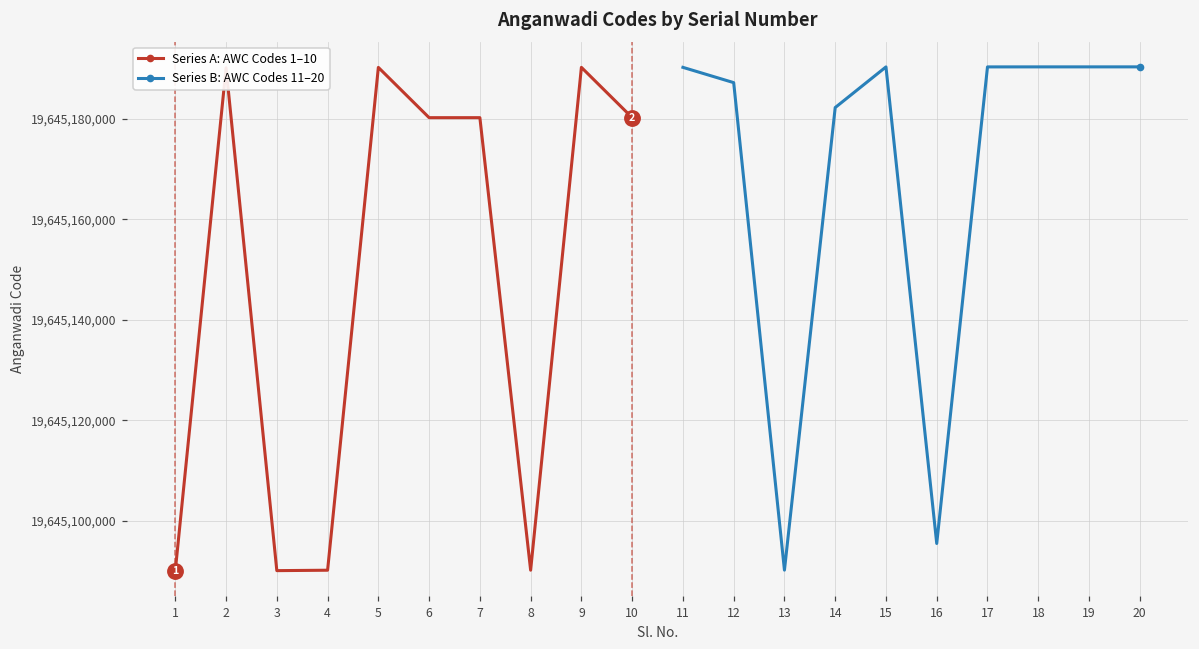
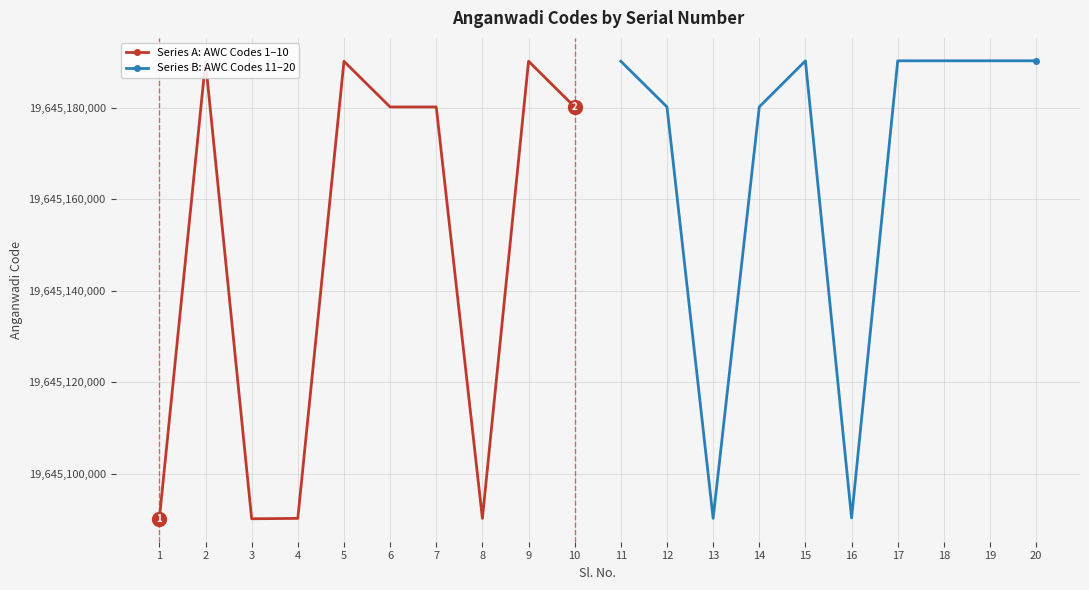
Series B: AWC Codes 11–20, 12: 19,645,187,000 -> 19,645,180,000
Series B: AWC Codes 11–20, 14: 19,645,182,000 -> 19,645,180,000
Series B: AWC Codes 11–20, 16: 19,645,096,000 -> 19,645,090,000
